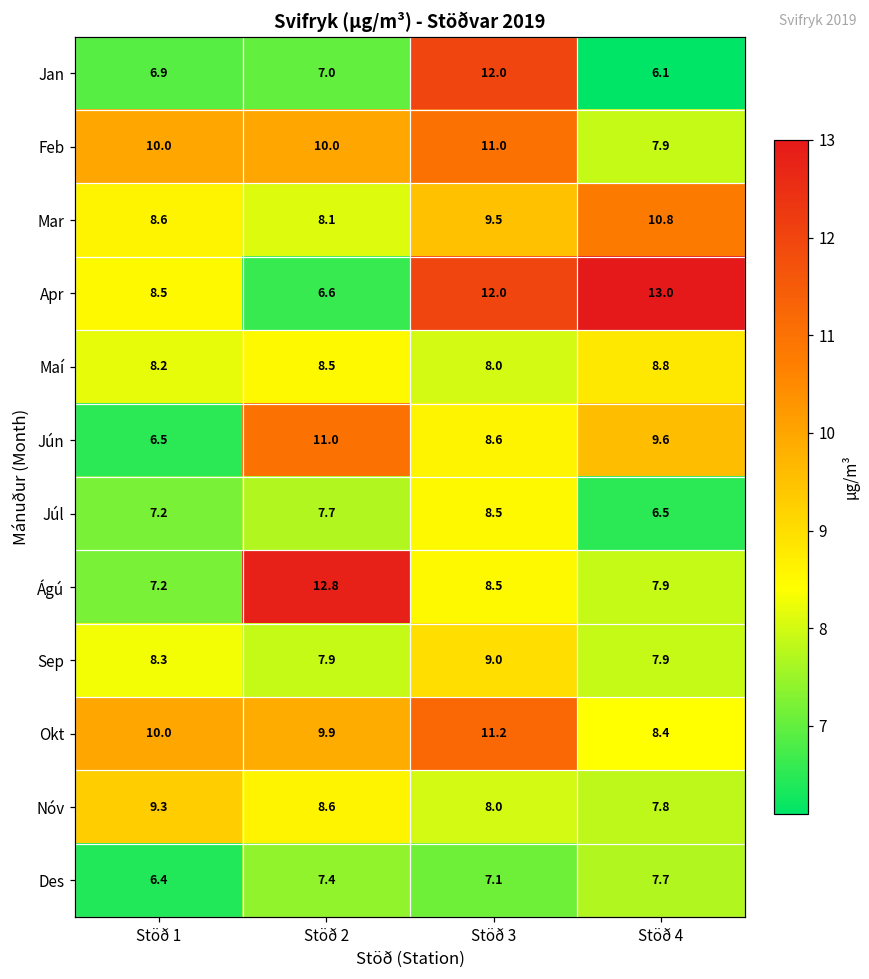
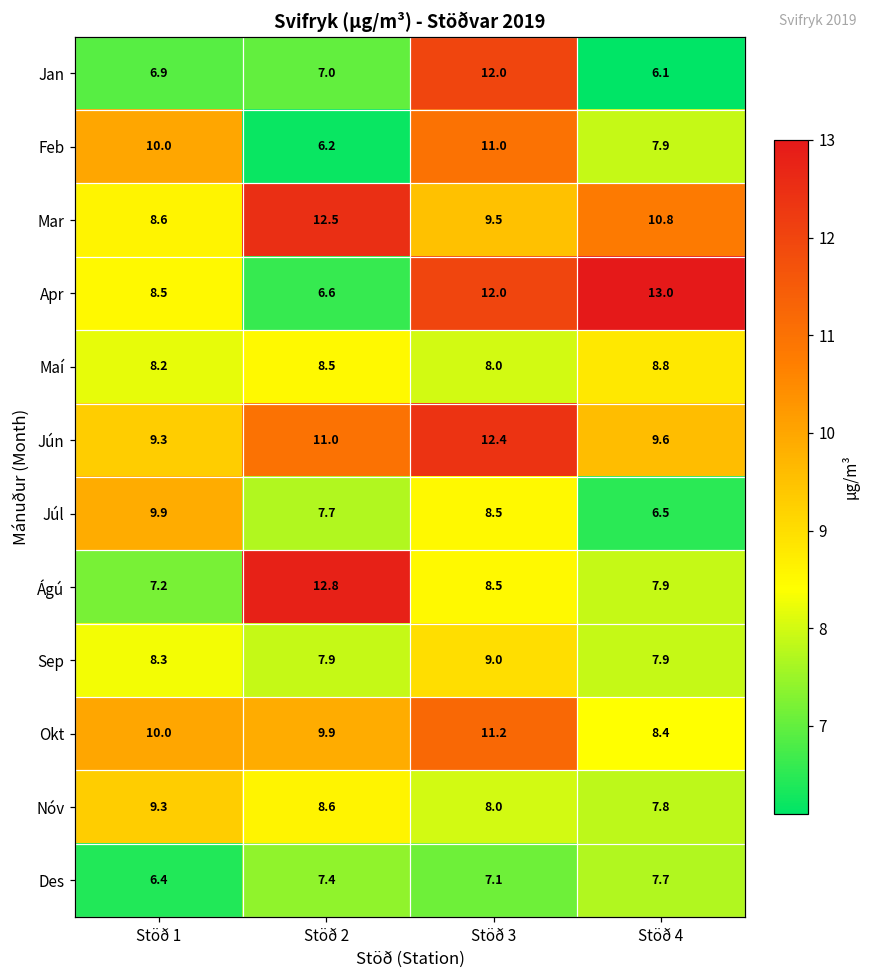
Feb, Stöð 2: 10.0 -> 6.2
Mar, Stöð 2: 8.1 -> 12.5
Jún, Stöð 1: 6.5 -> 9.3
Jún, Stöð 3: 8.6 -> 12.4
Júl, Stöð 1: 7.2 -> 9.9
